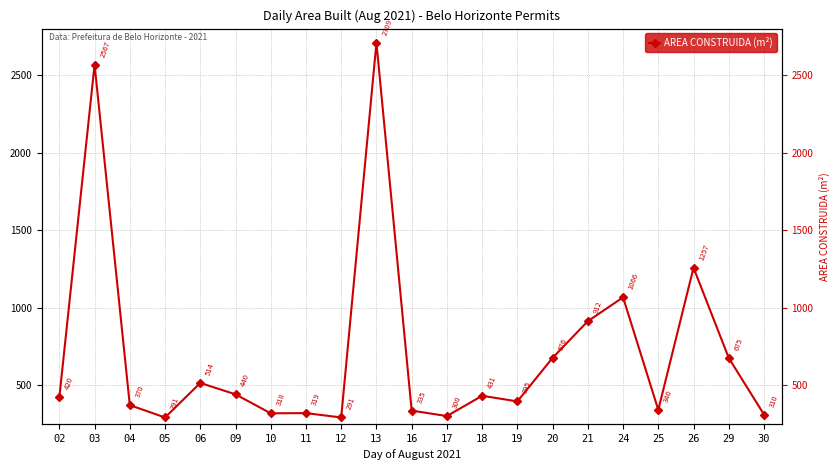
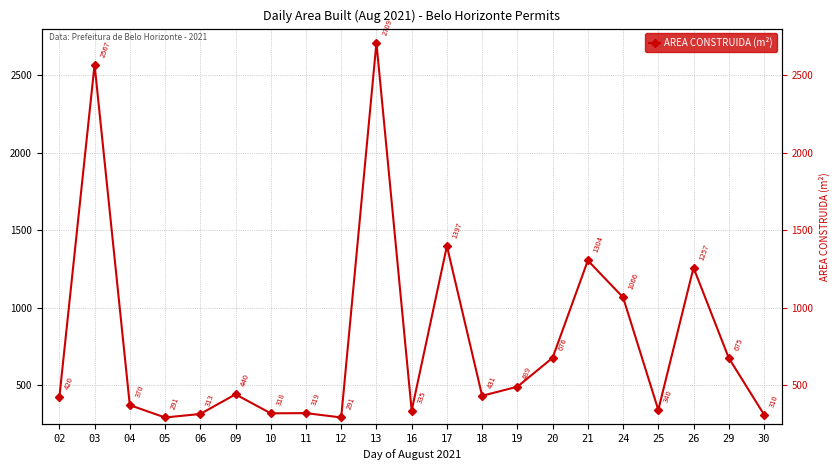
06: 514 -> 313
17: 300 -> 1397
19: 395 -> 489
21: 912 -> 1304
